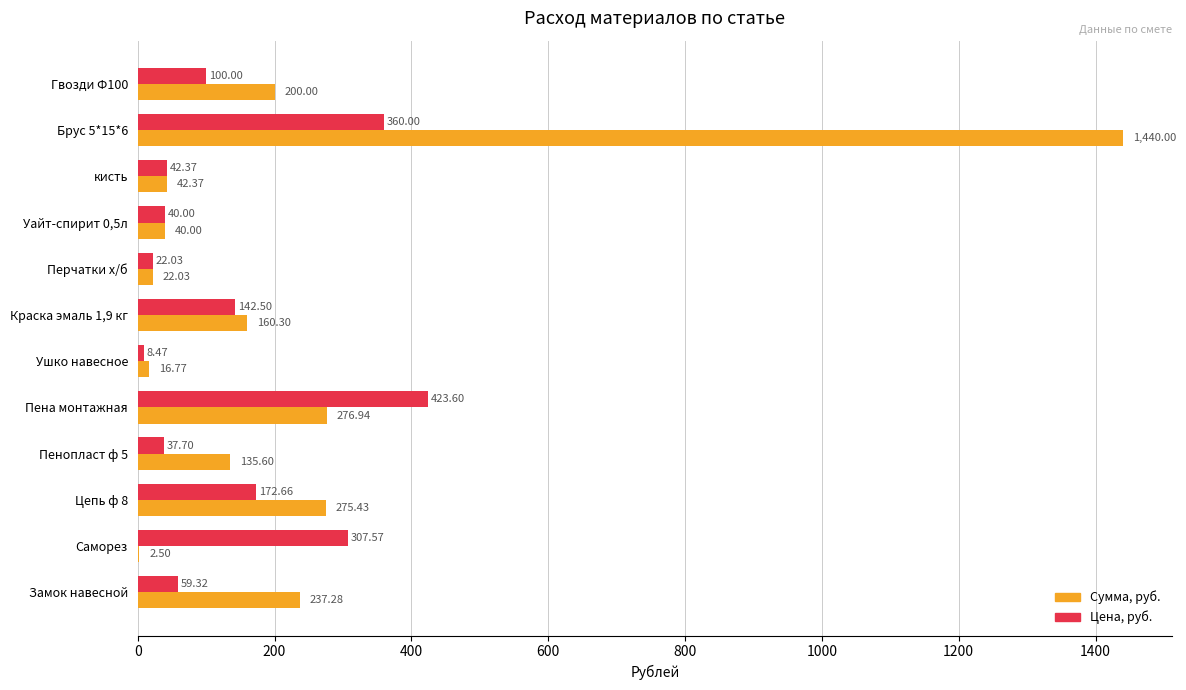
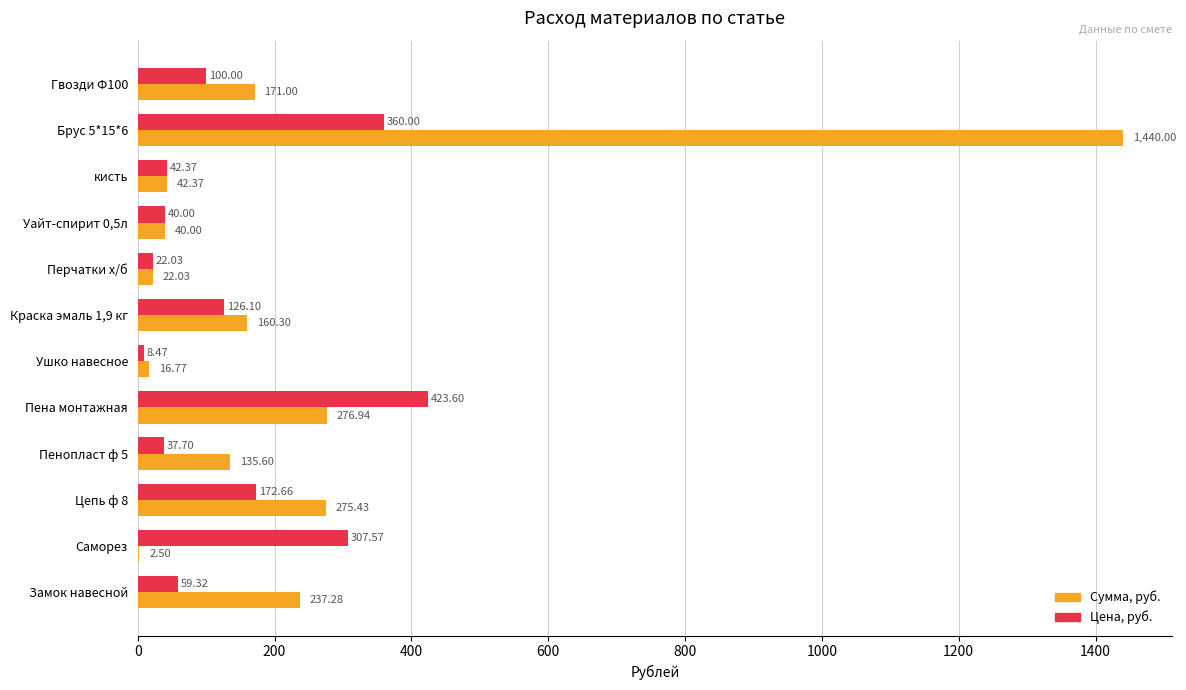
Сумма, руб., Гвозди Ф100: 200.00 -> 171.00
Цена, руб., Краска эмаль 1,9 кг: 142.50 -> 126.10
